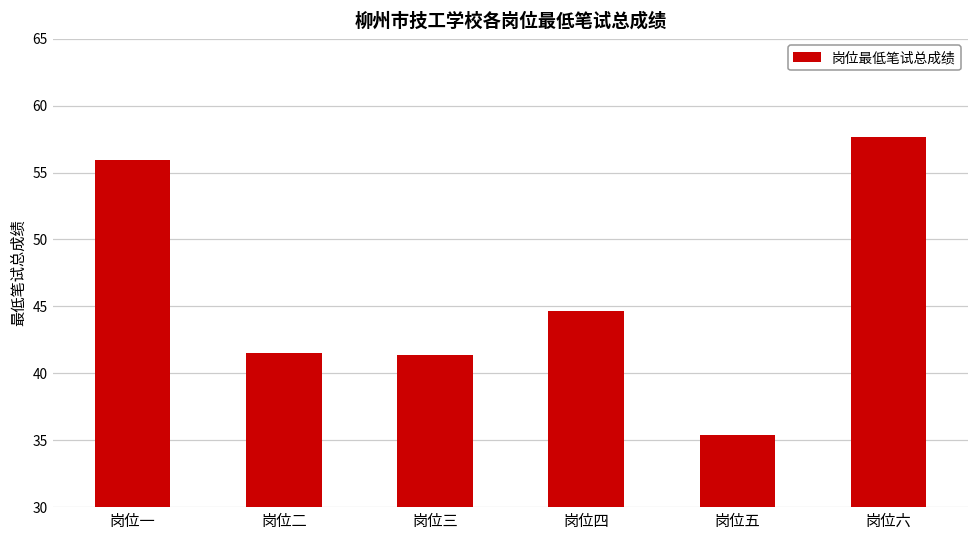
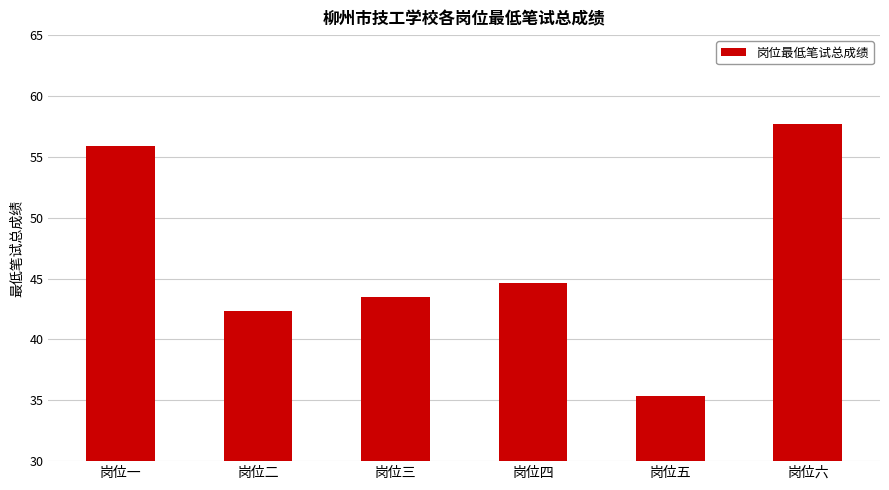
岗位二: 41.5 -> 42.3
岗位三: 41.4 -> 43.5
